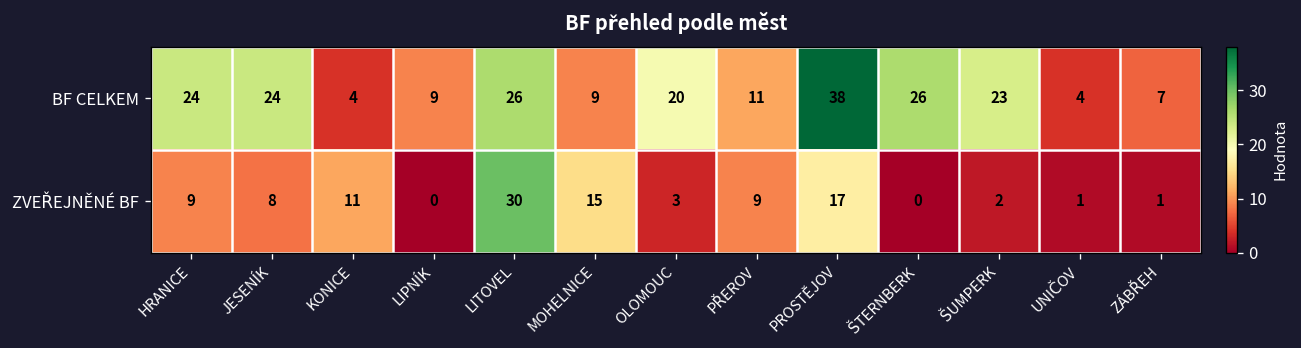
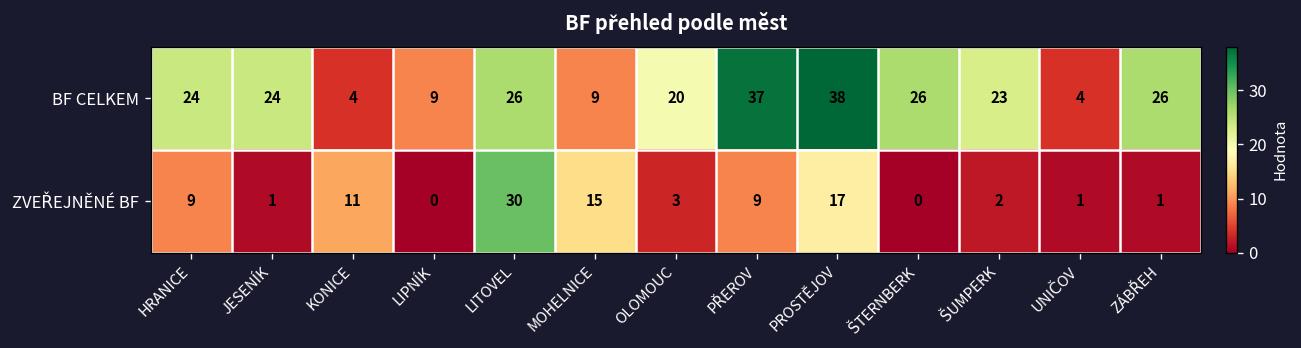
BF CELKEM, PŘEROV: 11 -> 37
BF CELKEM, ZÁBŘEH: 7 -> 26
ZVEŘEJNĚNÉ BF, JESENÍK: 8 -> 1
